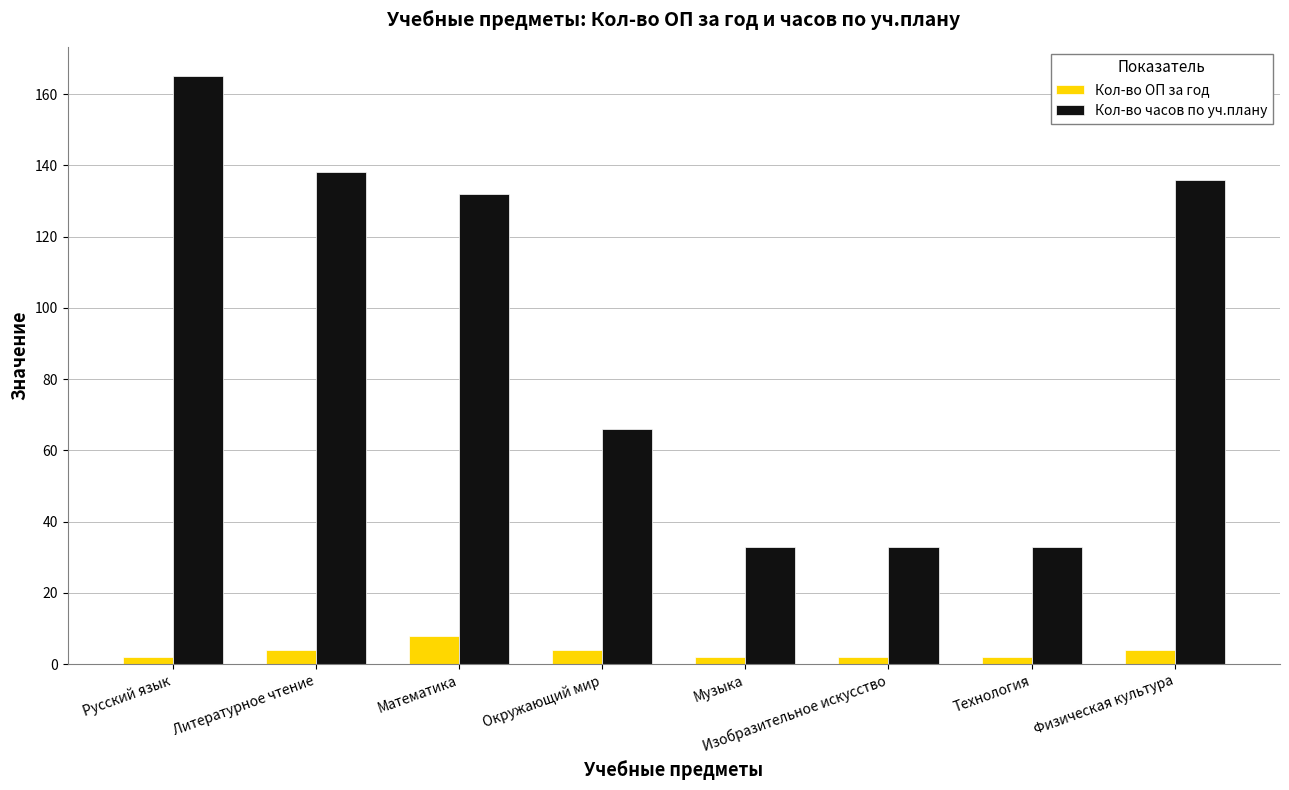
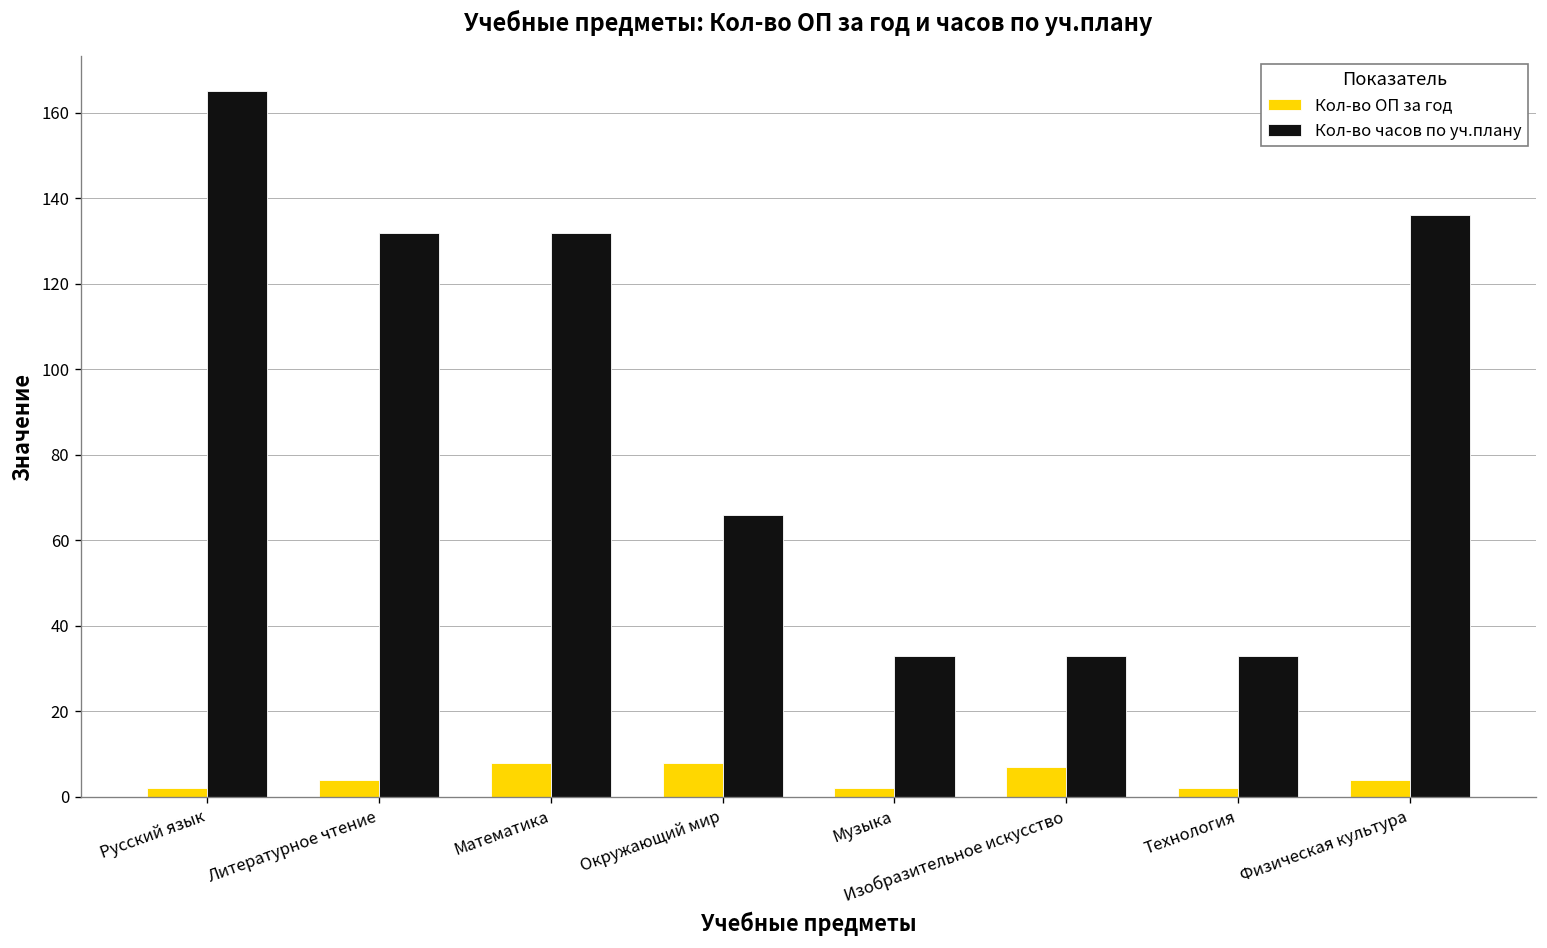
Кол-во часов по уч.плану, Литературное чтение: 138 -> 132
Кол-во ОП за год, Окружающий мир: 4 -> 8
Кол-во ОП за год, Изобразительное искусство: 2 -> 7
